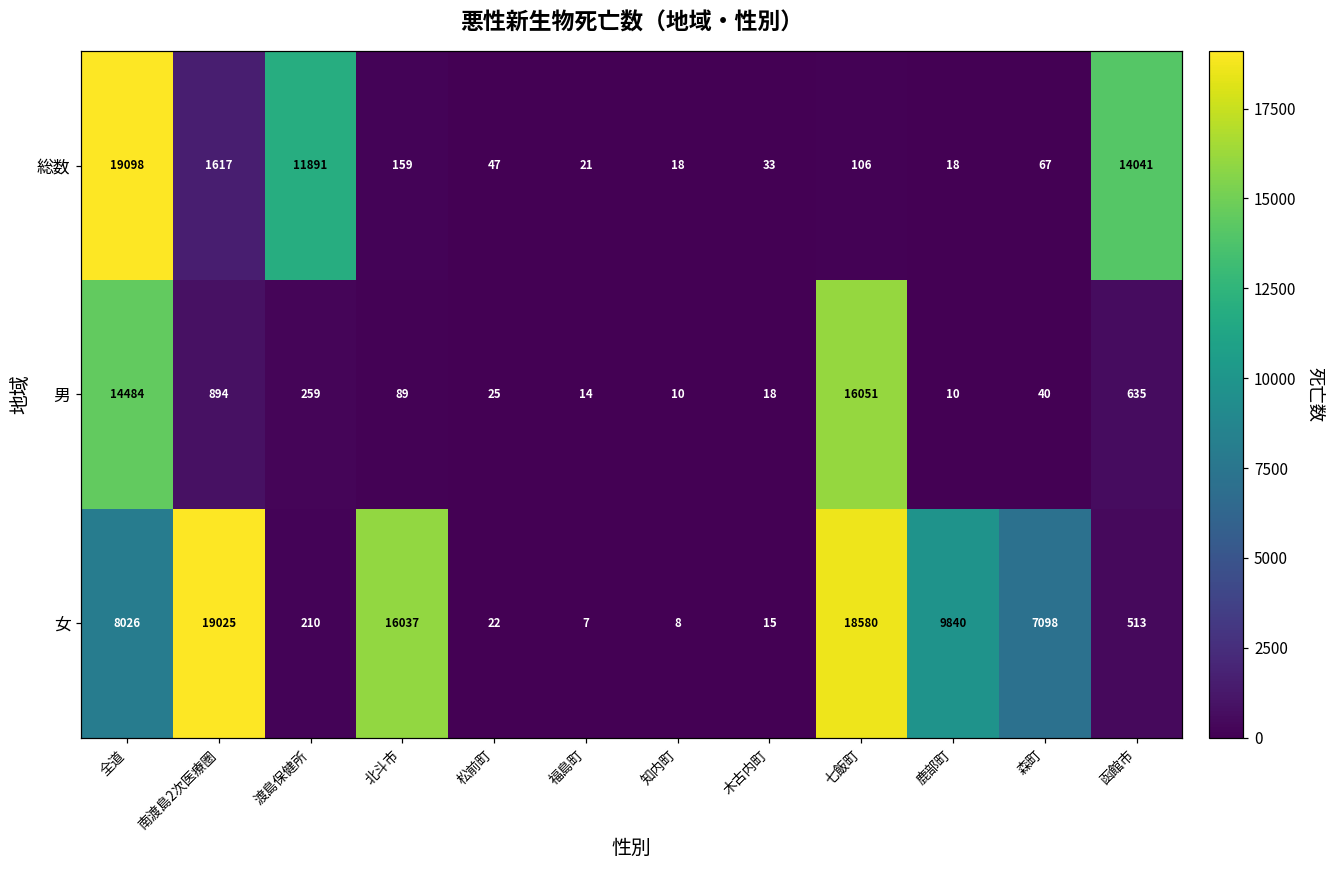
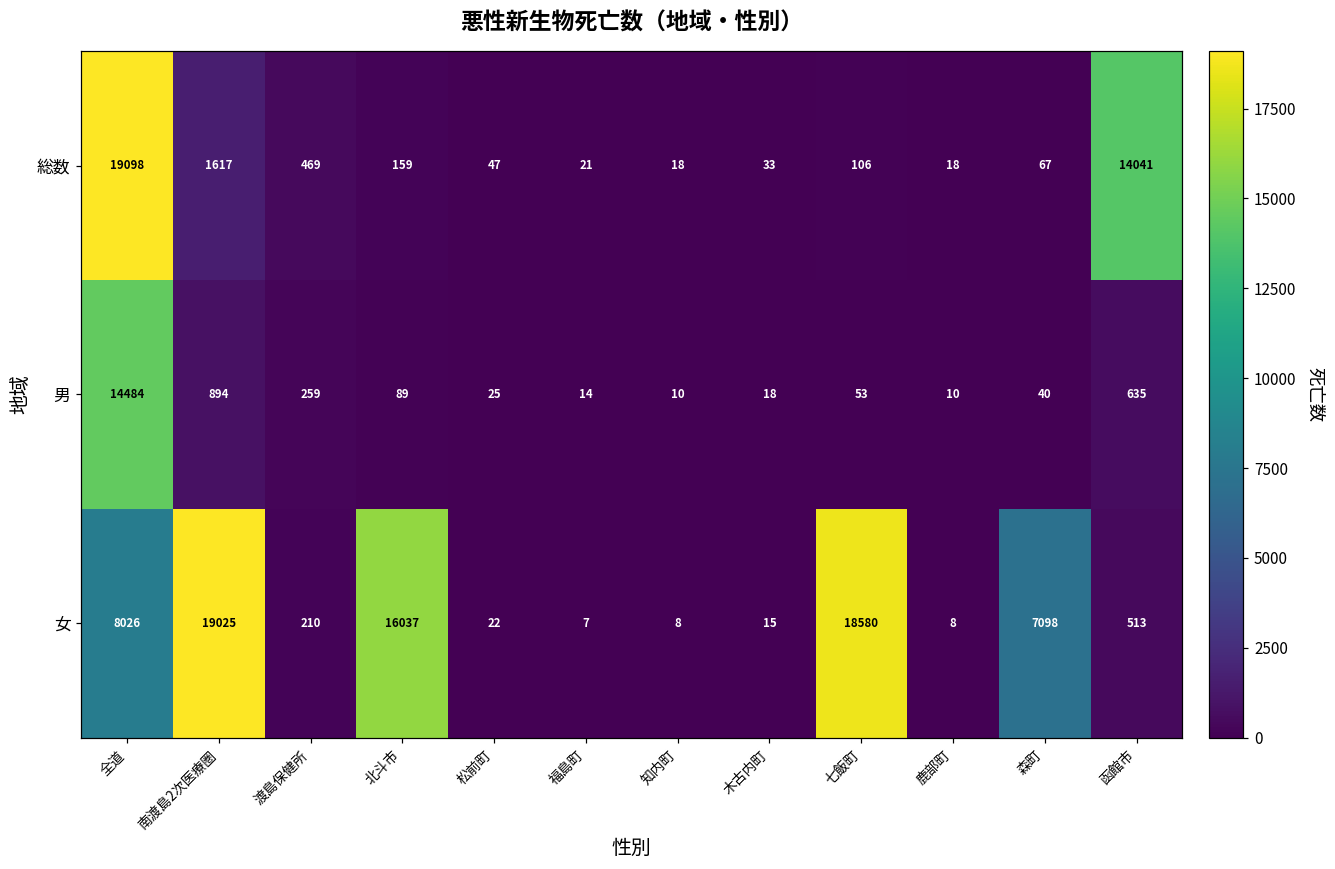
総数, 渡島保健所: 11891 -> 469
男, 七飯町: 16051 -> 53
女, 鹿部町: 9840 -> 8
